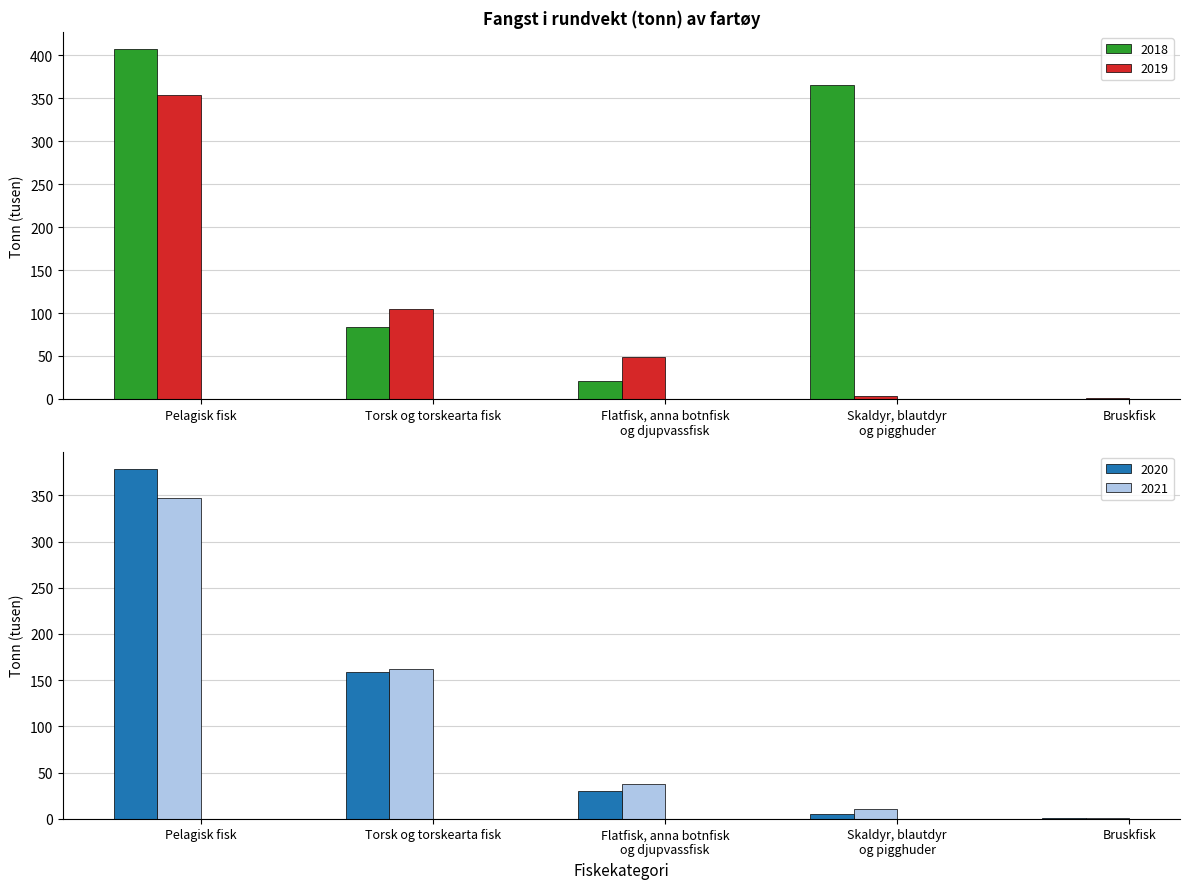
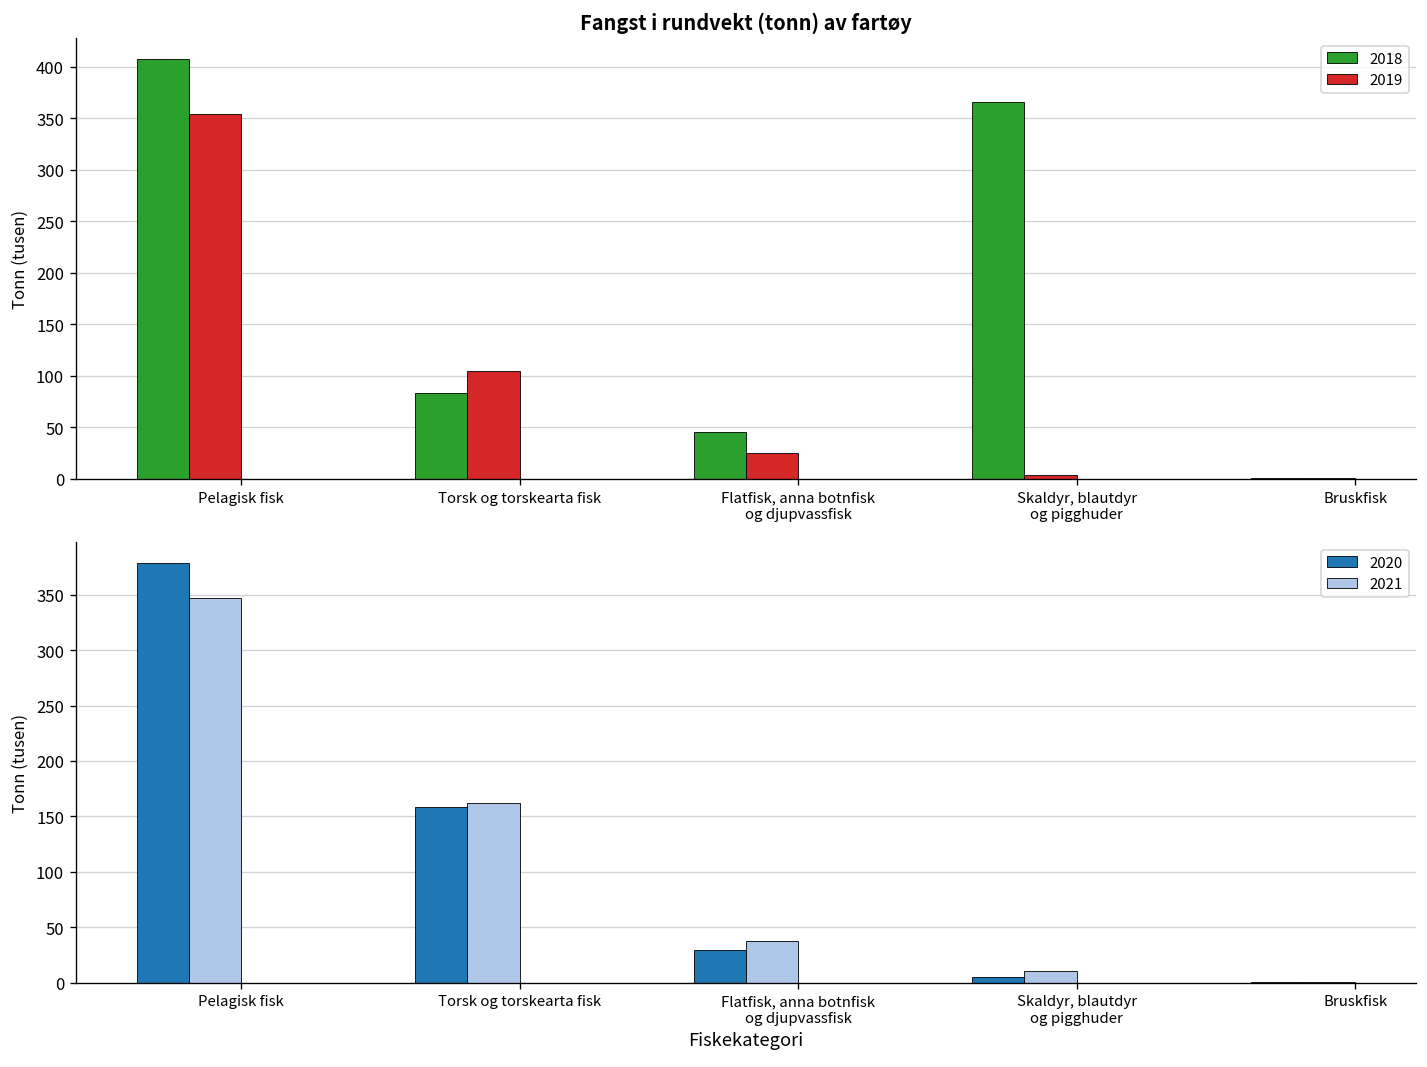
Fangst i rundvekt (tonn) av fartøy, 2018, Flatfisk, anna botnfisk og djupvassfisk: 20 -> 50
Fangst i rundvekt (tonn) av fartøy, 2019, Flatfisk, anna botnfisk og djupvassfisk: 50 -> 20
